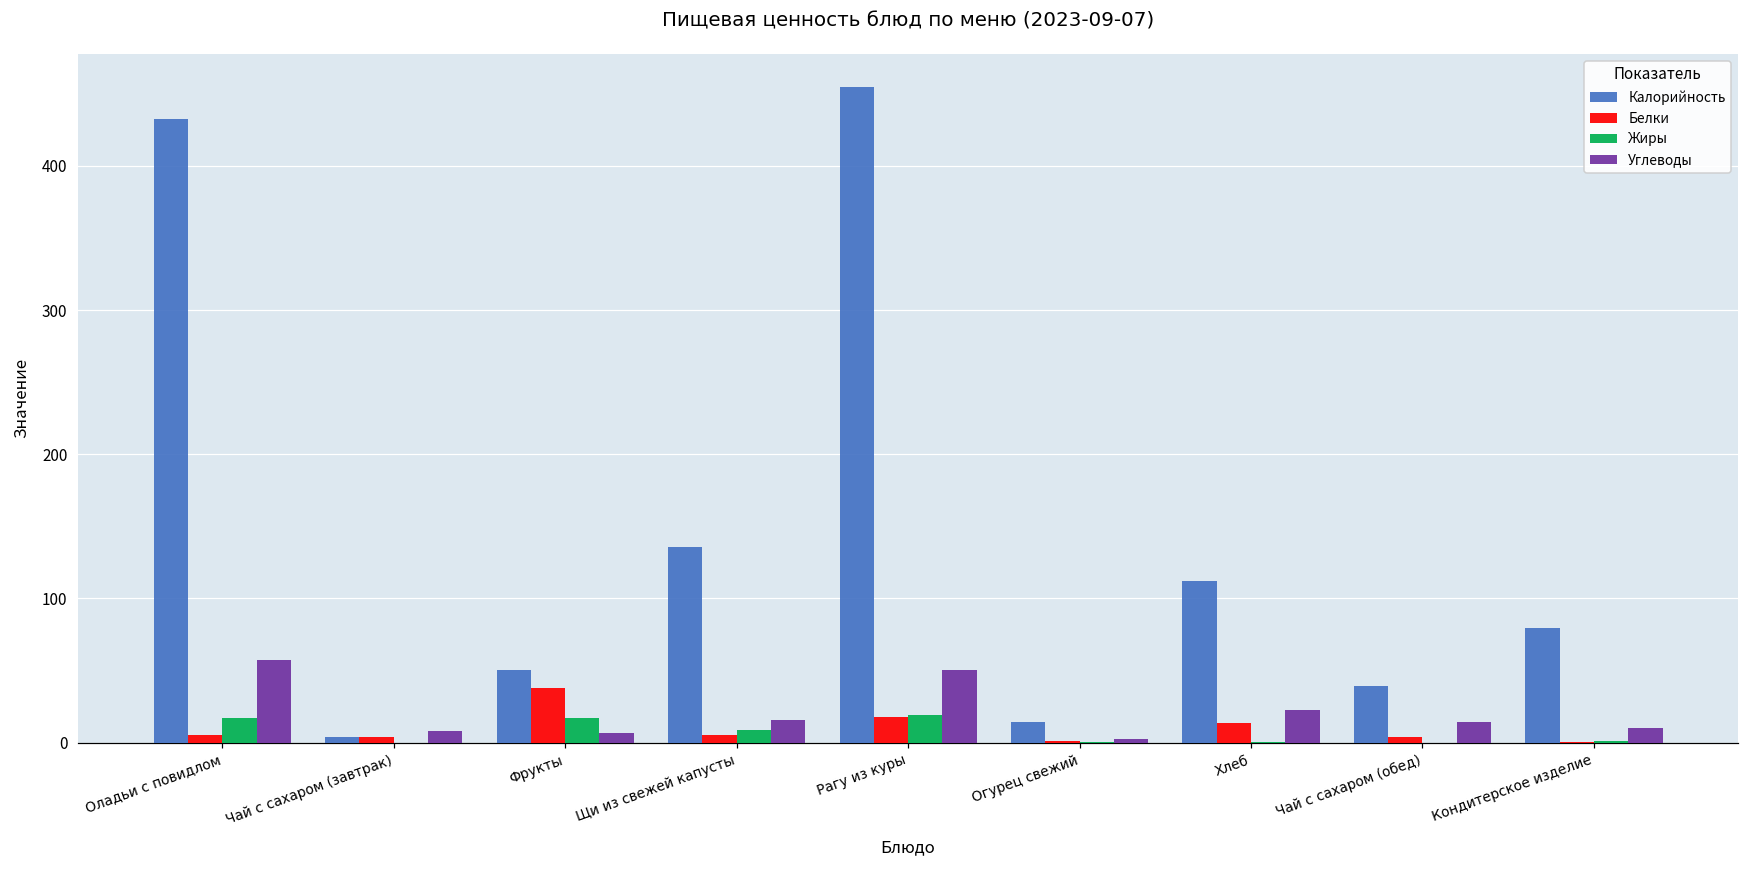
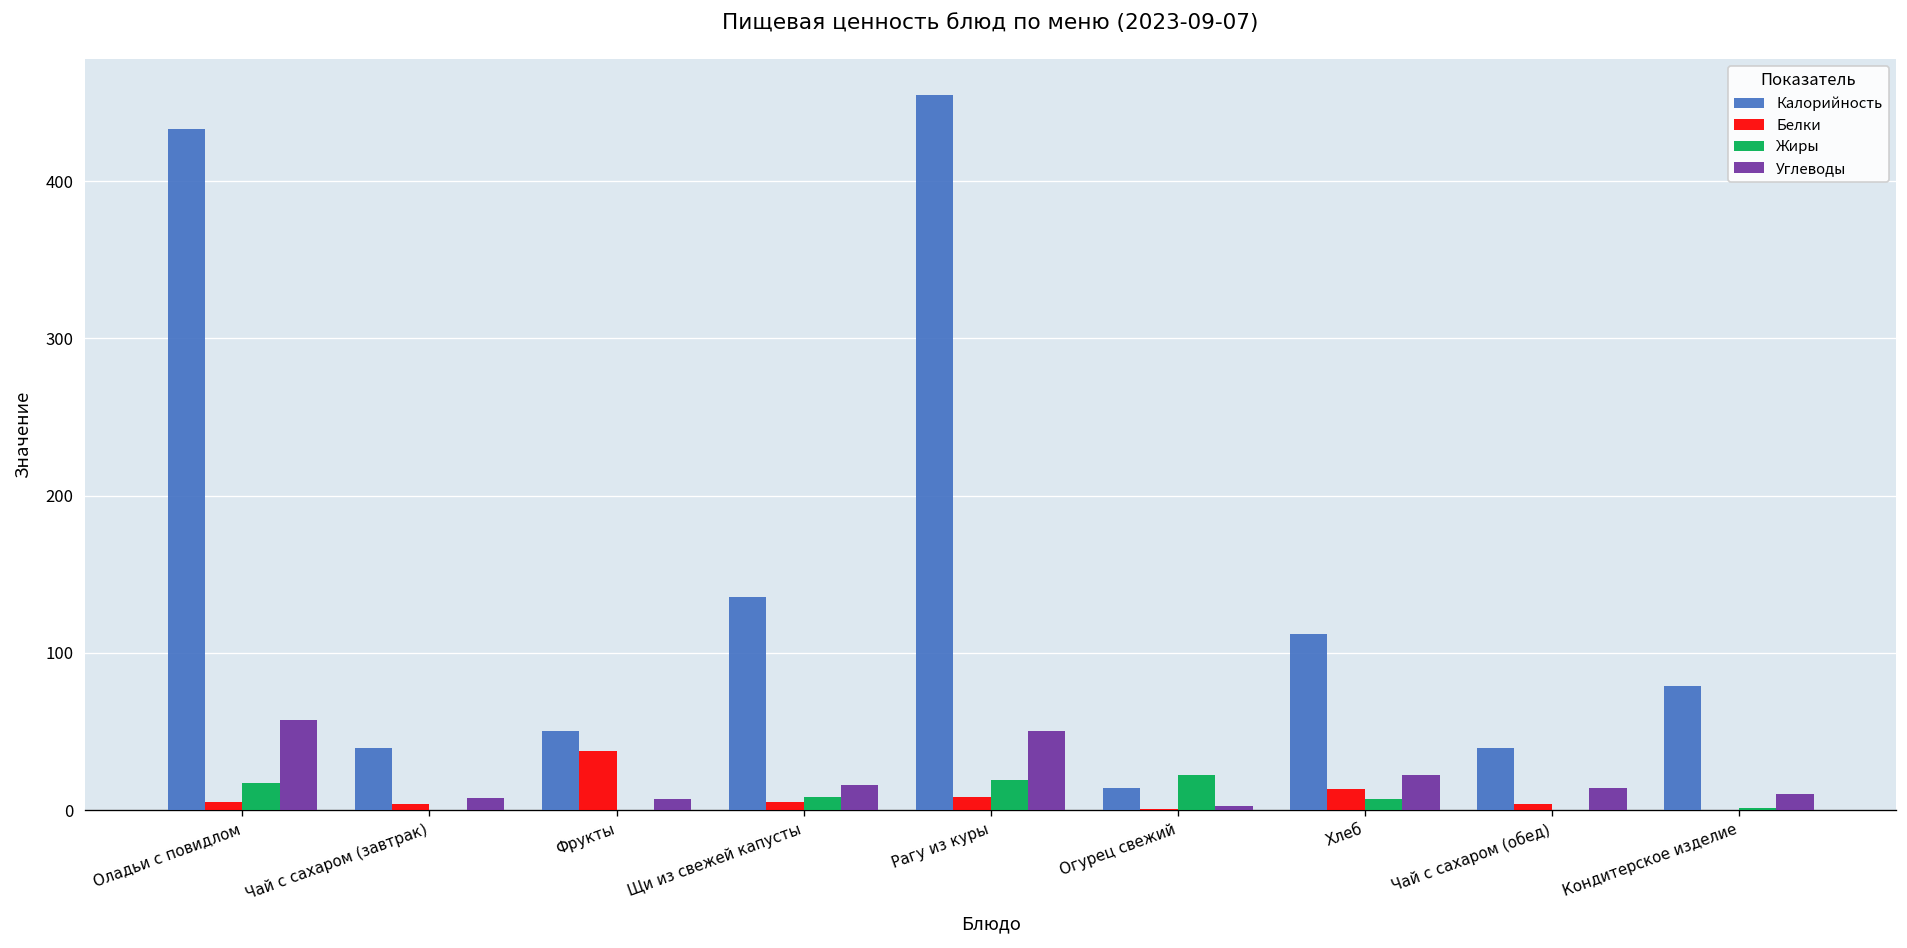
Калорийность, Чай с сахаром (завтрак): 4 -> 39
Жиры, Фрукты: 17 -> 0
Белки, Рагу из куры: 18 -> 8
Жиры, Огурец свежий: 0 -> 22
Жиры, Хлеб: 1 -> 7
